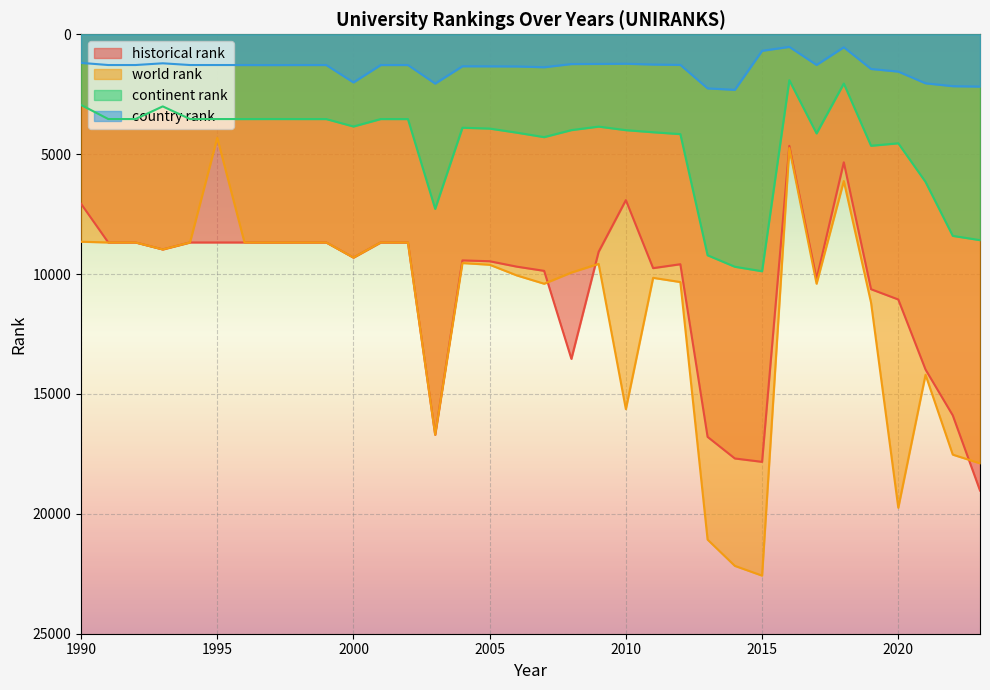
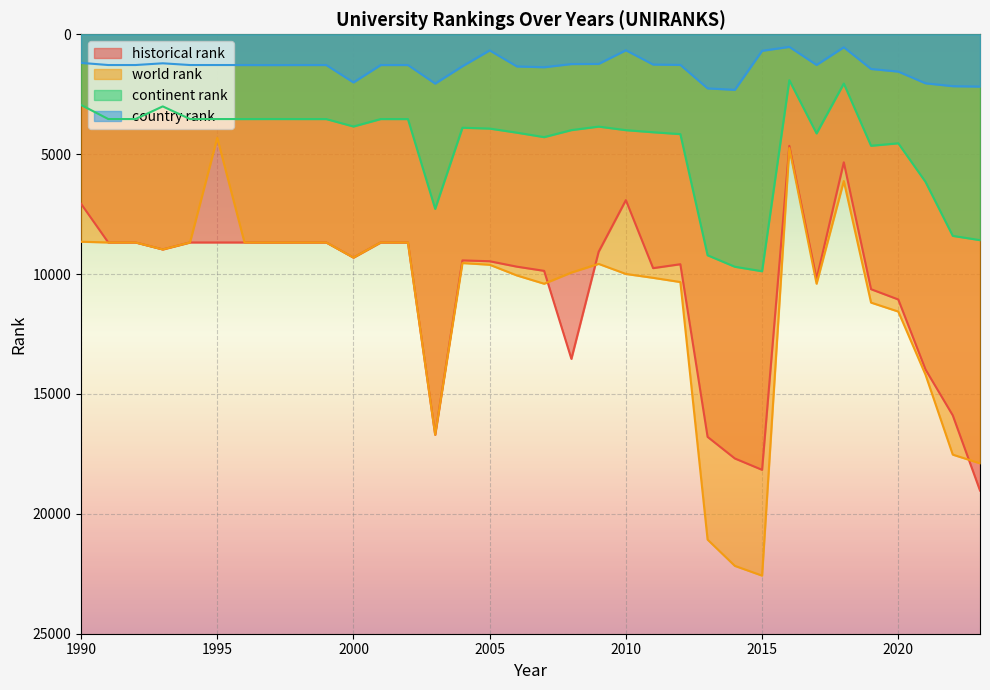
country rank, 2005: 1300 -> 700
world rank, 2010: 15600 -> 10000
country rank, 2010: 1200 -> 700
historical rank, 2015: 17800 -> 18200
world rank, 2020: 19700 -> 11600
